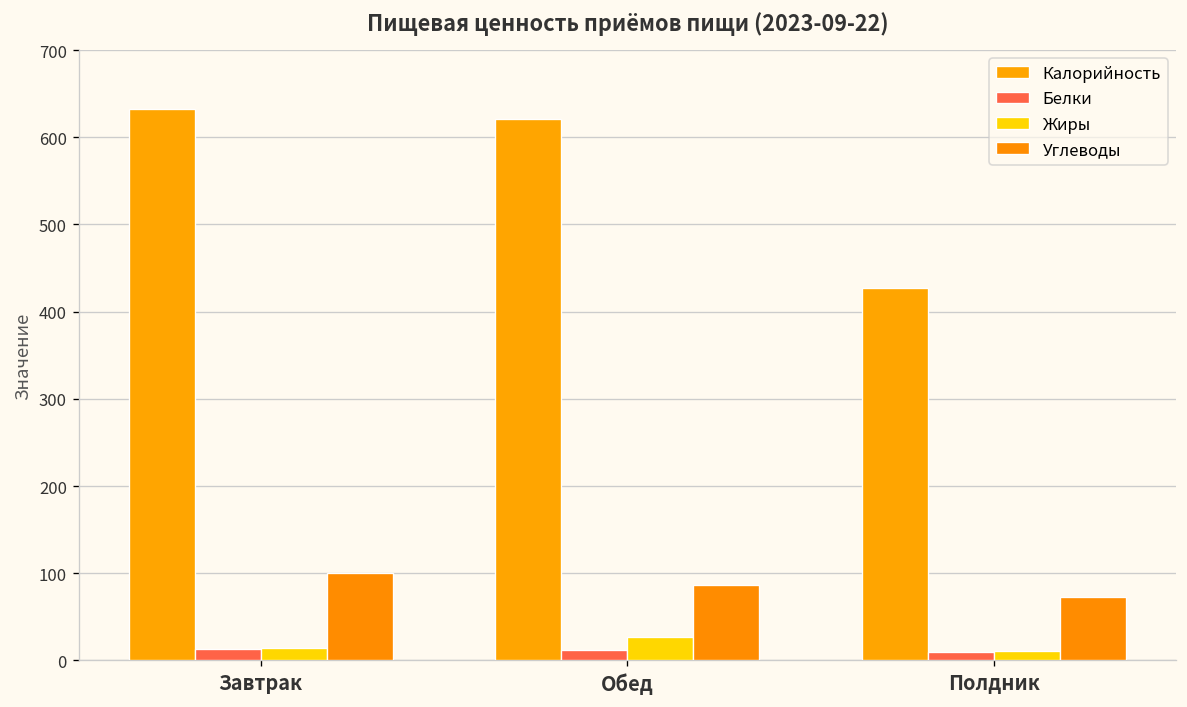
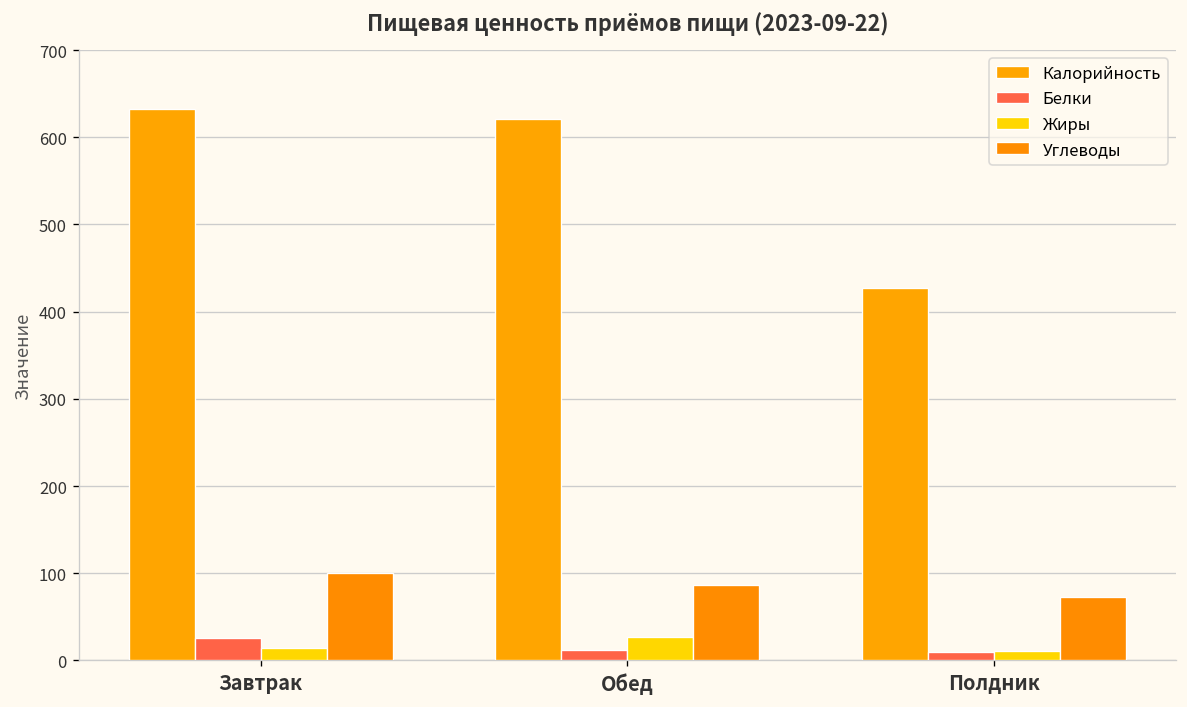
Белки, Завтрак: 10 -> 30
